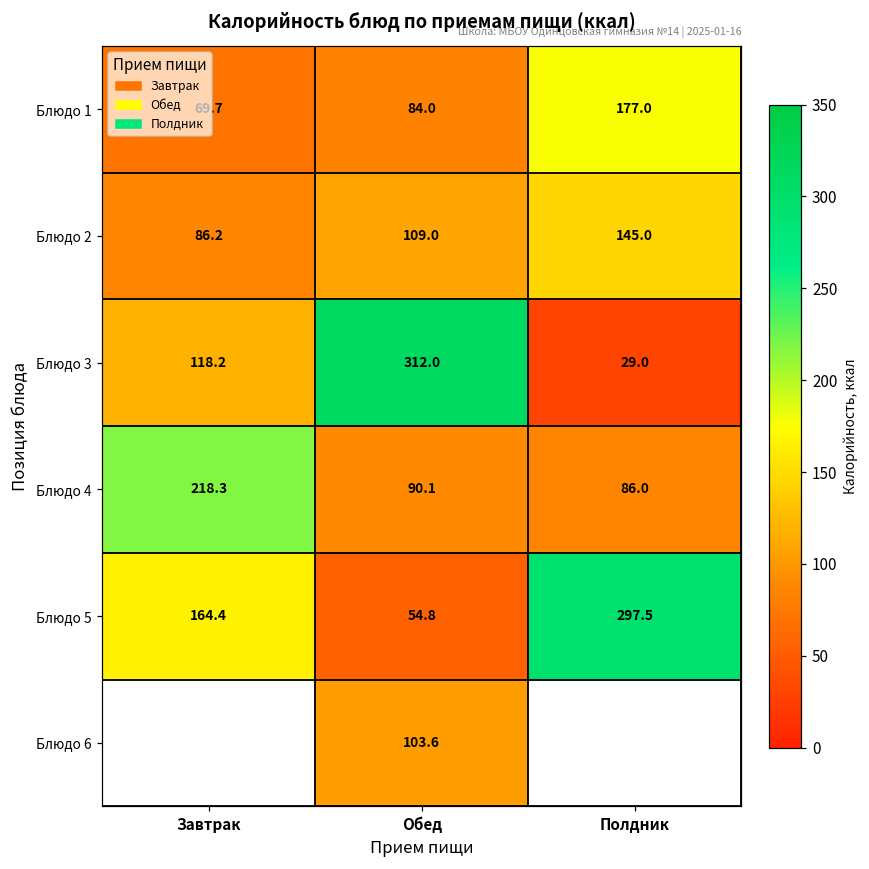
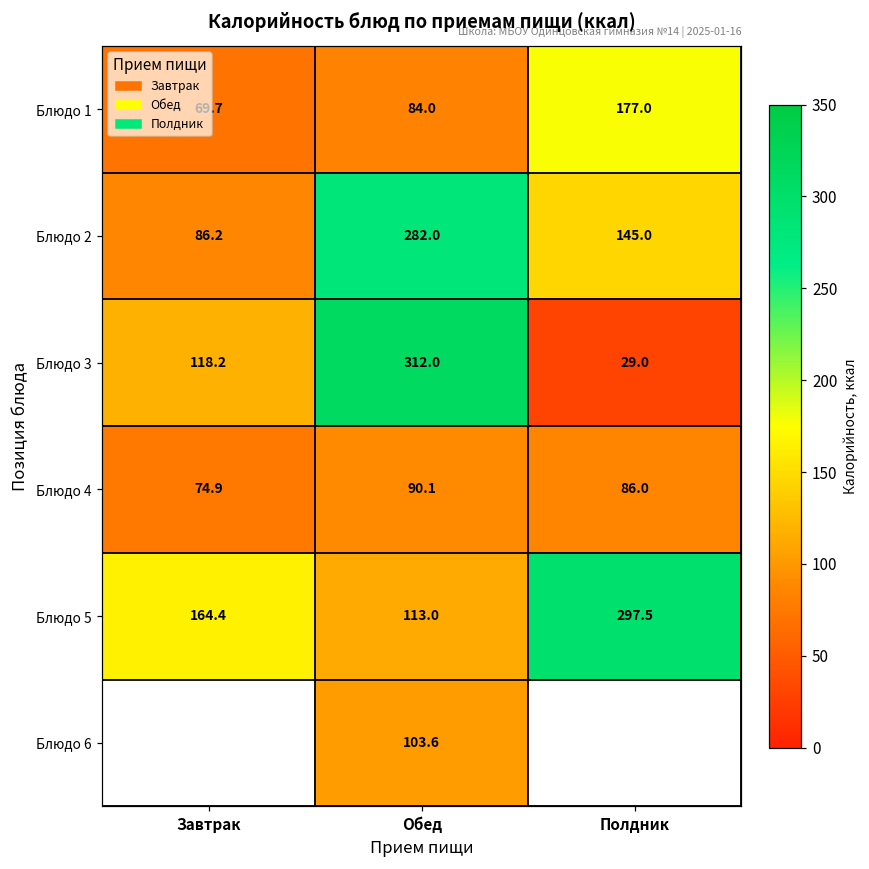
Блюдо 2, Обед: 109.0 -> 282.0
Блюдо 4, Завтрак: 218.3 -> 74.9
Блюдо 5, Обед: 54.8 -> 113.0
